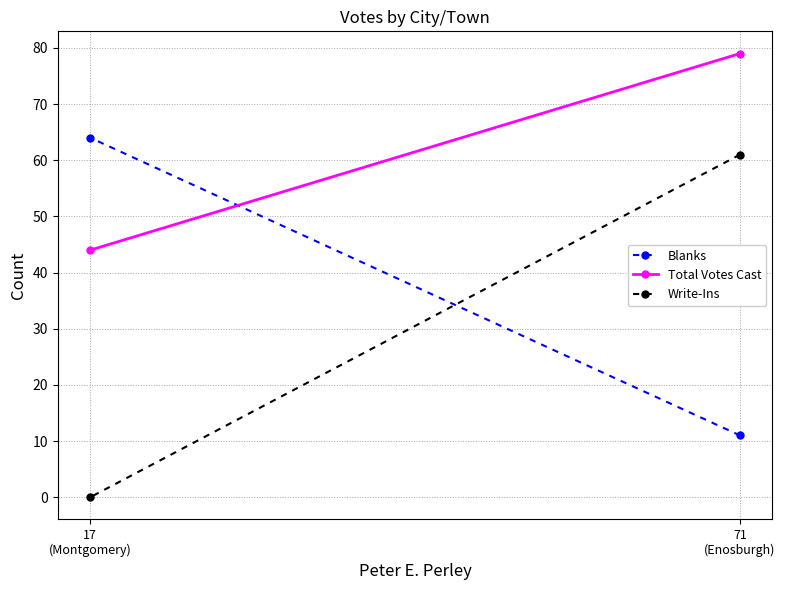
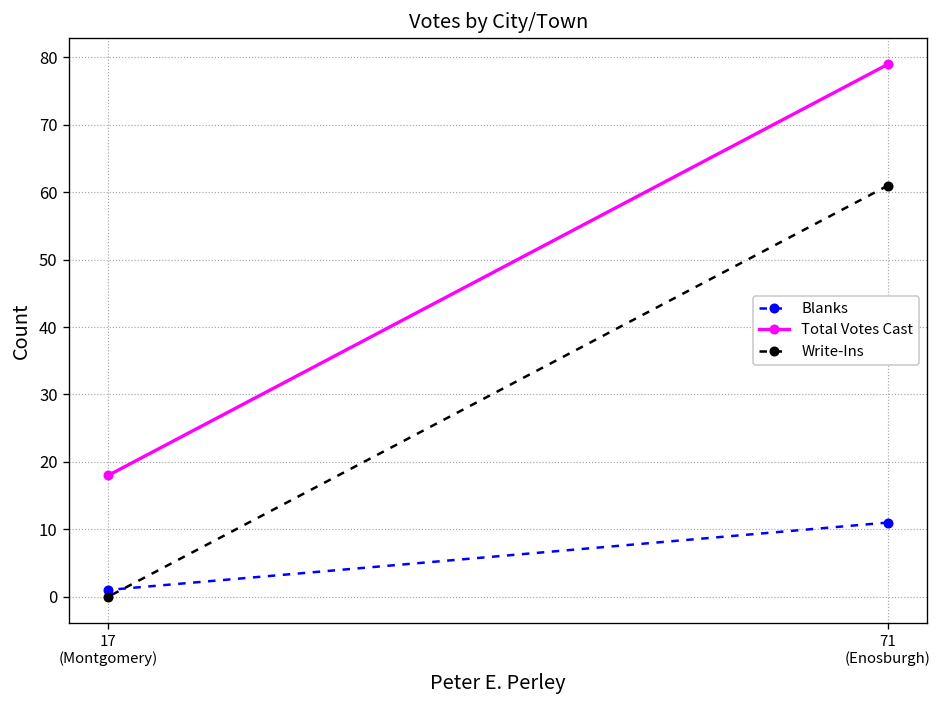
Blanks, 17 (Montgomery): 64 -> 1
Total Votes Cast, 17 (Montgomery): 44 -> 18
